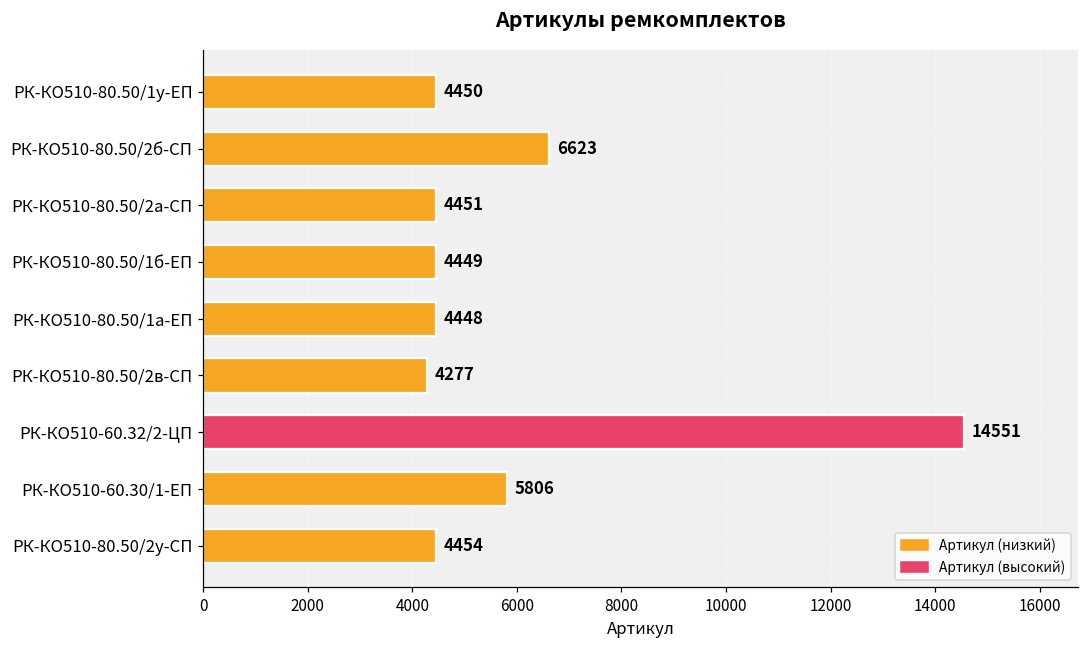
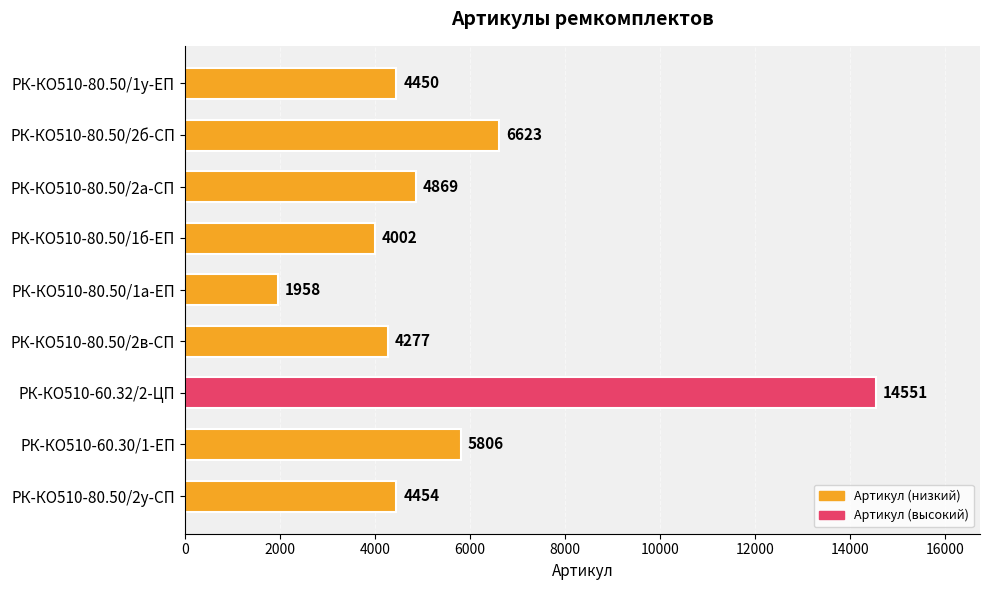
РК-КО510-80.50/2а-СП: 4451 -> 4869
РК-КО510-80.50/1б-ЕП: 4449 -> 4002
РК-КО510-80.50/1а-ЕП: 4448 -> 1958
